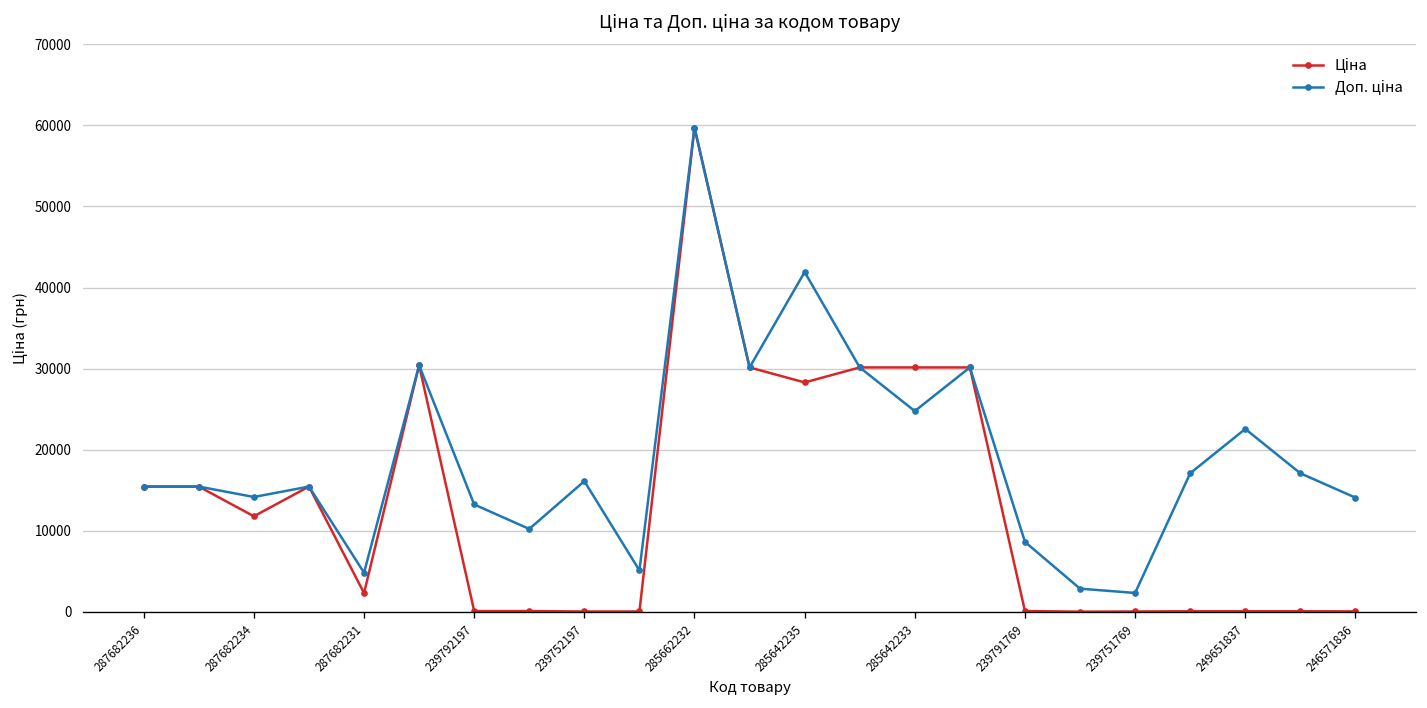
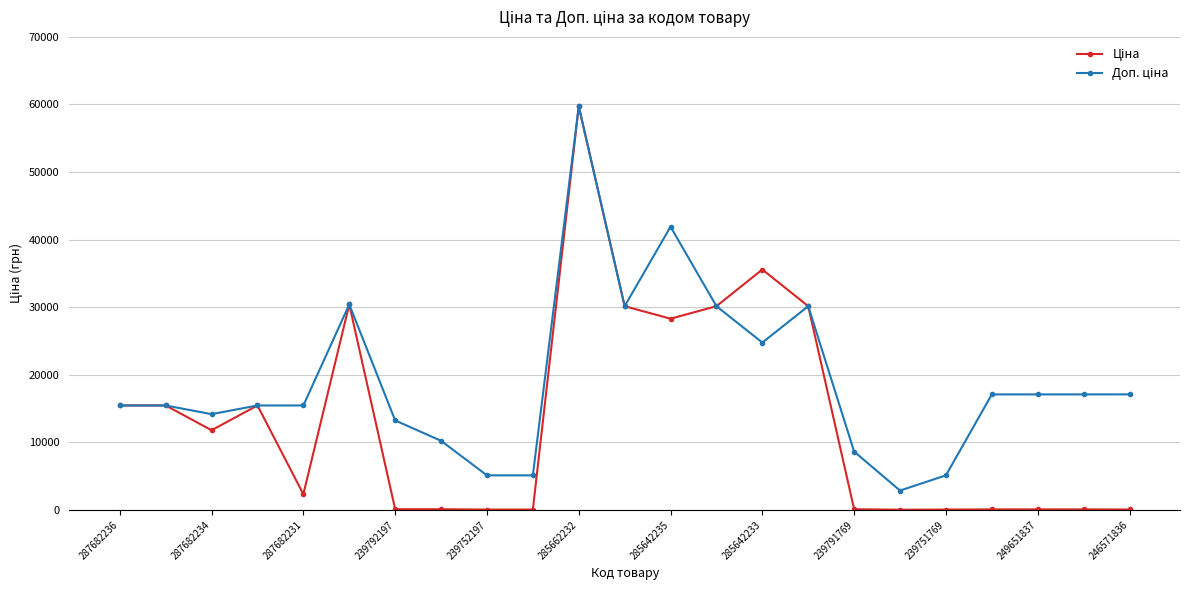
Доп. ціна, 287682231: 5000 -> 15000
Доп. ціна, 239752197: 16000 -> 5000
Ціна, 285642233: 30000 -> 36000
Доп. ціна, 239751769: 2000 -> 5000
Доп. ціна, 249651837: 23000 -> 17000
Доп. ціна, 246571836: 14000 -> 17000
